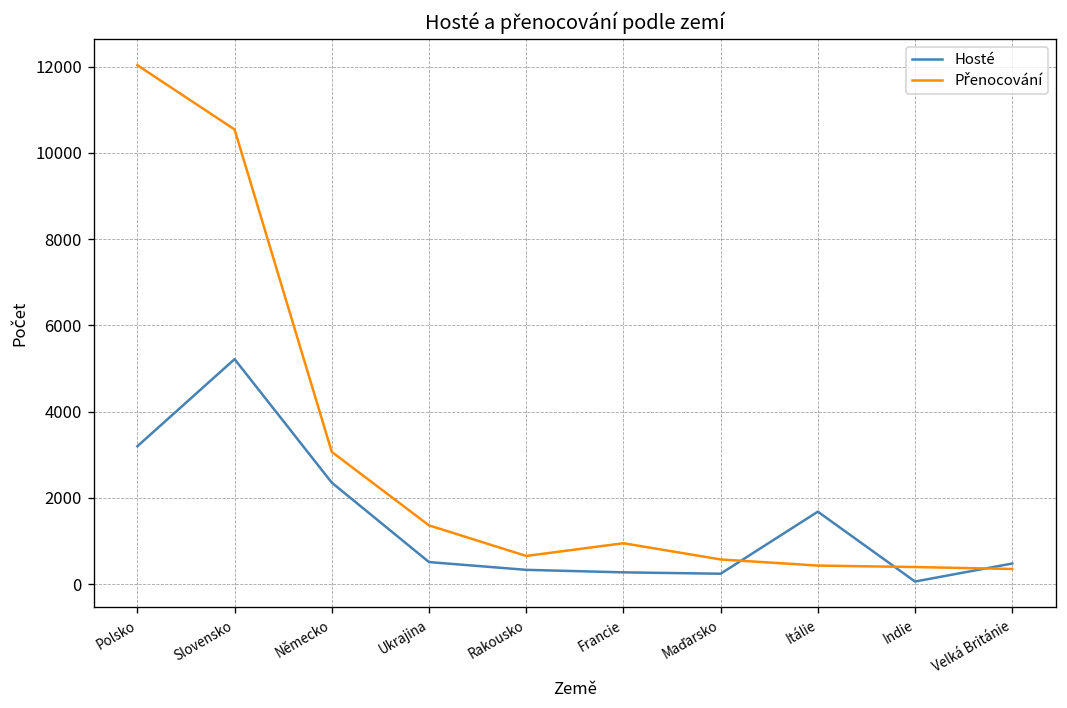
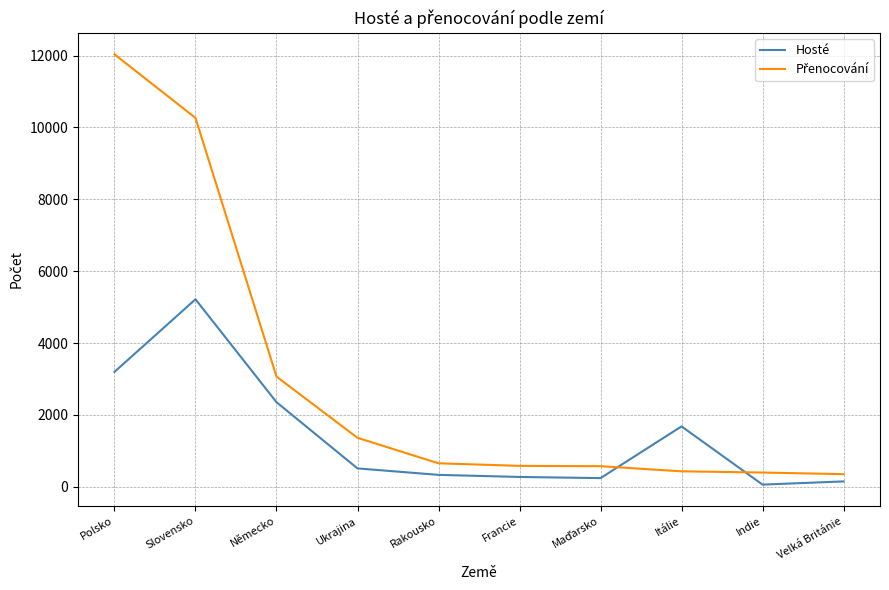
Přenocování, Slovensko: 10500 -> 10300
Přenocování, Francie: 900 -> 600
Hosté, Velká Británie: 500 -> 200
